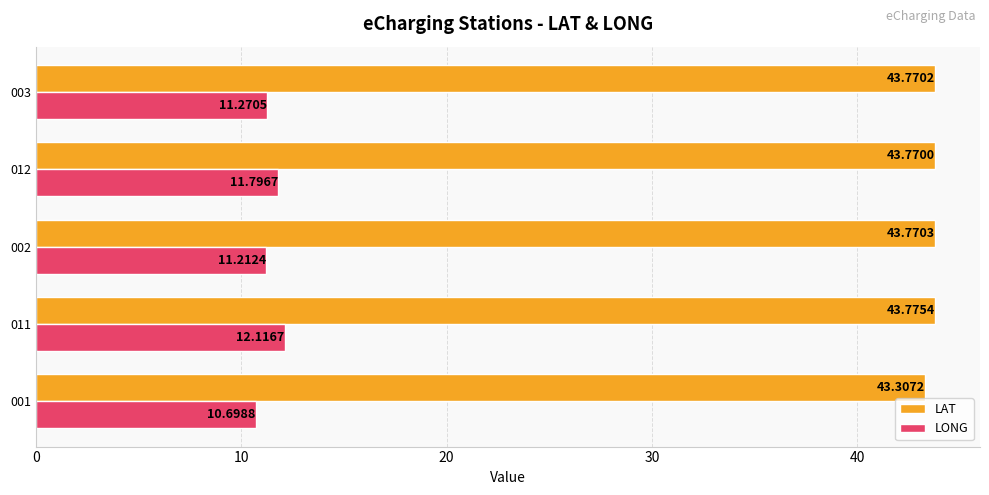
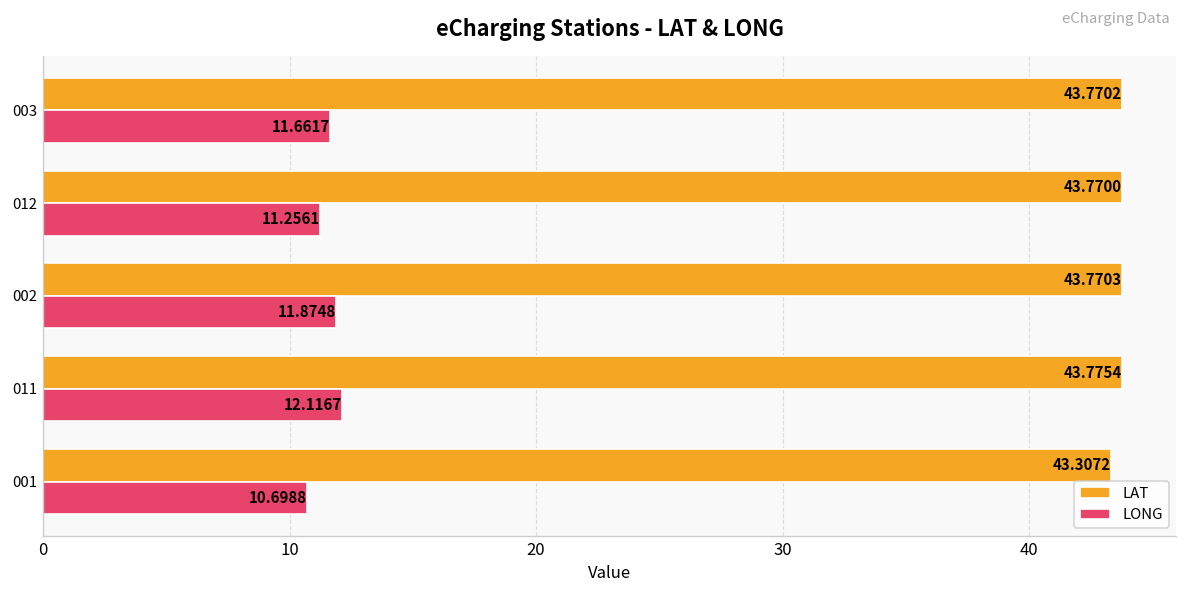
LONG, 003: 11.2705 -> 11.6617
LONG, 012: 11.7967 -> 11.2561
LONG, 002: 11.2124 -> 11.8748
